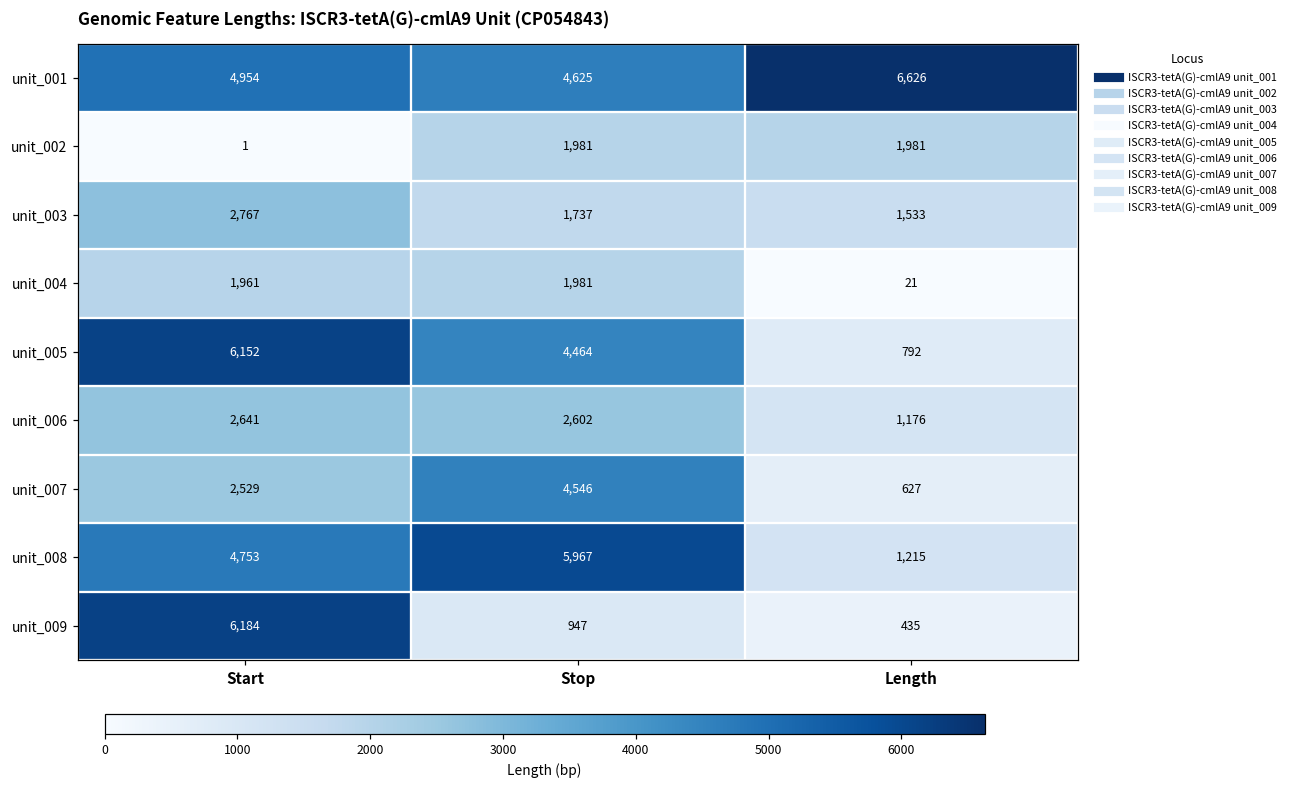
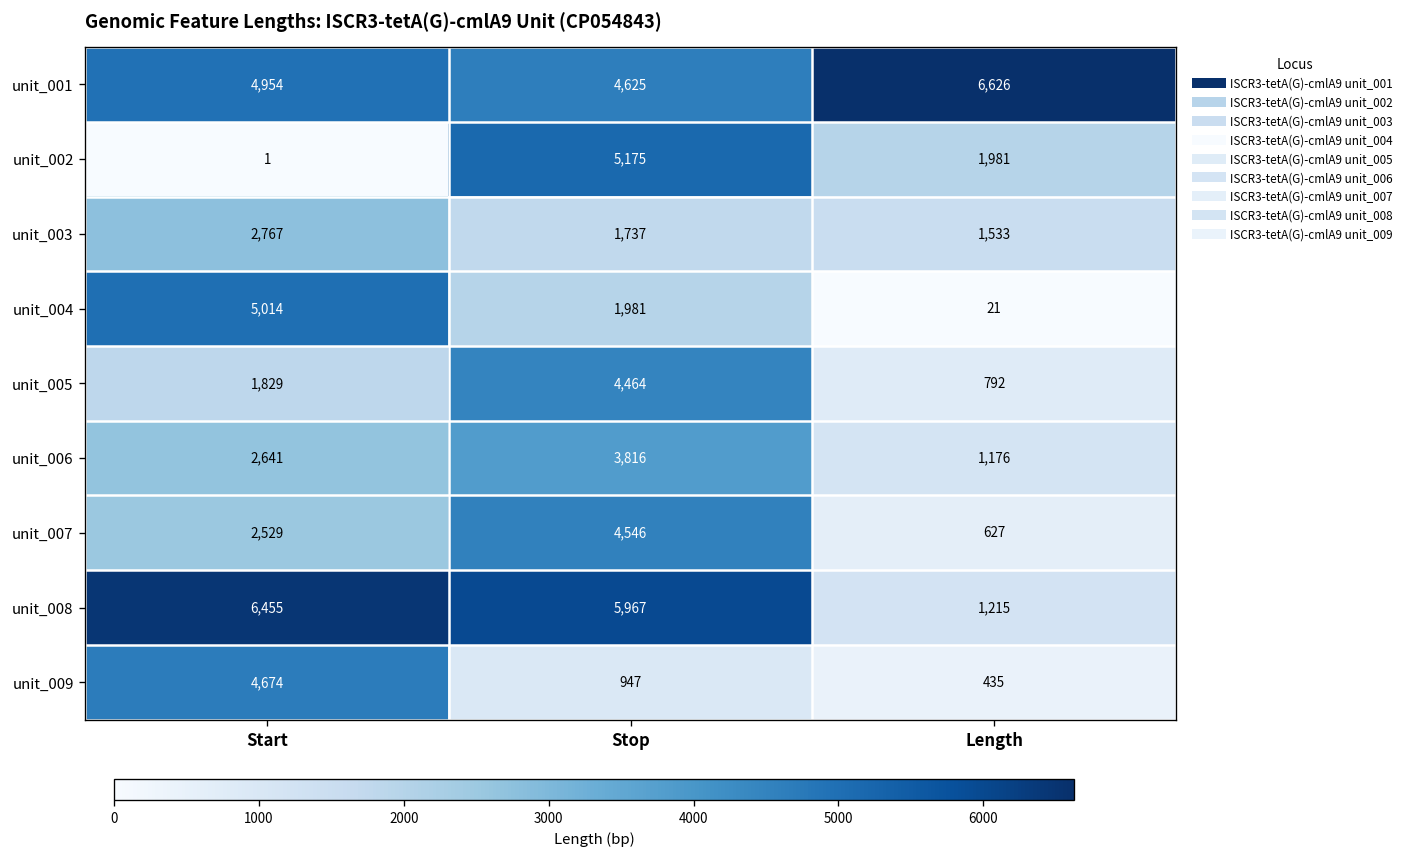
unit_002, Stop: 1,981 -> 5,175
unit_004, Start: 1,961 -> 5,014
unit_005, Start: 6,152 -> 1,829
unit_006, Stop: 2,602 -> 3,816
unit_008, Start: 4,753 -> 6,455
unit_009, Start: 6,184 -> 4,674
